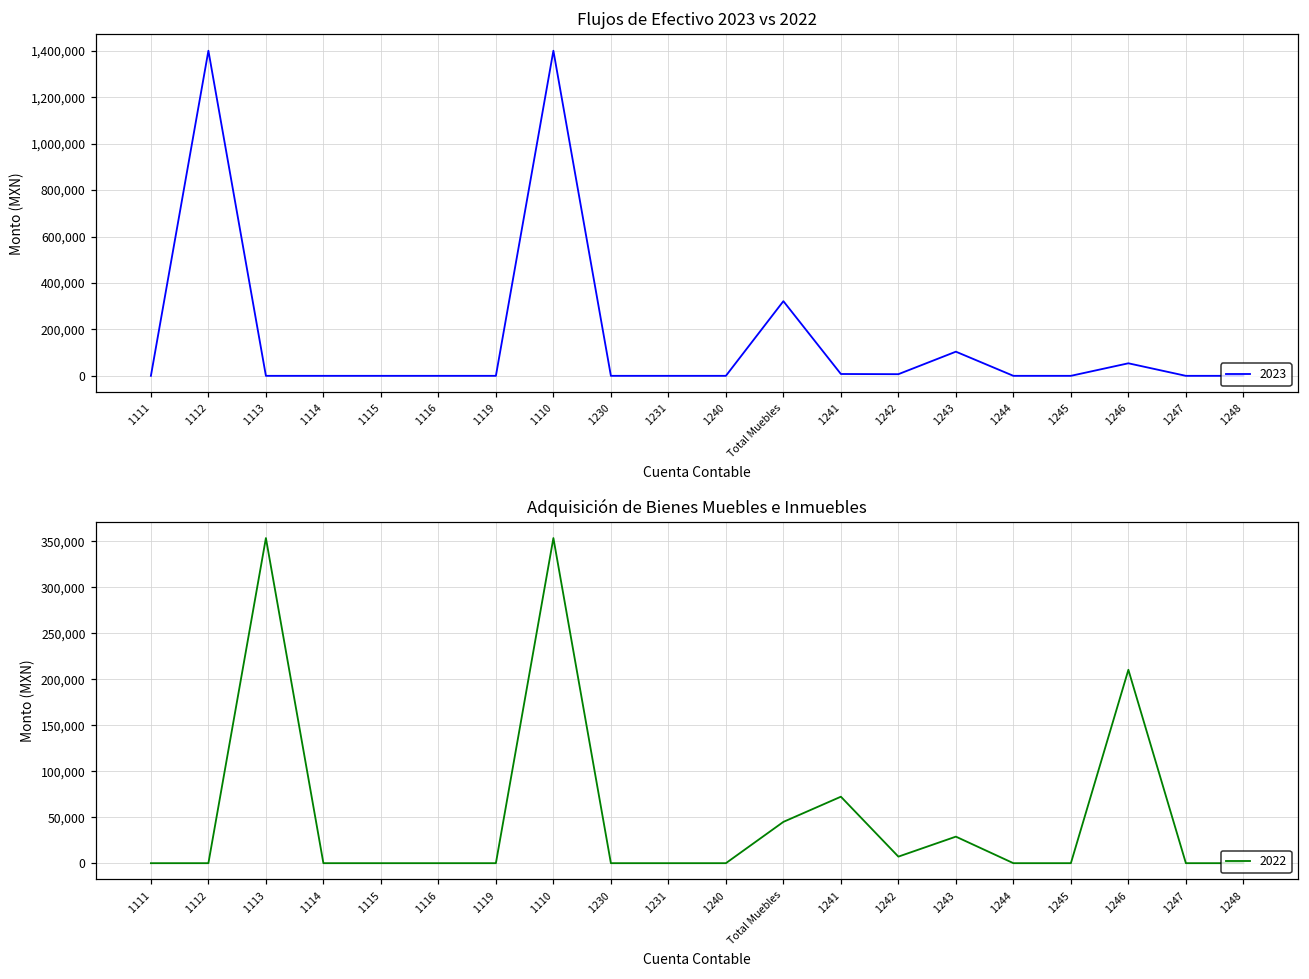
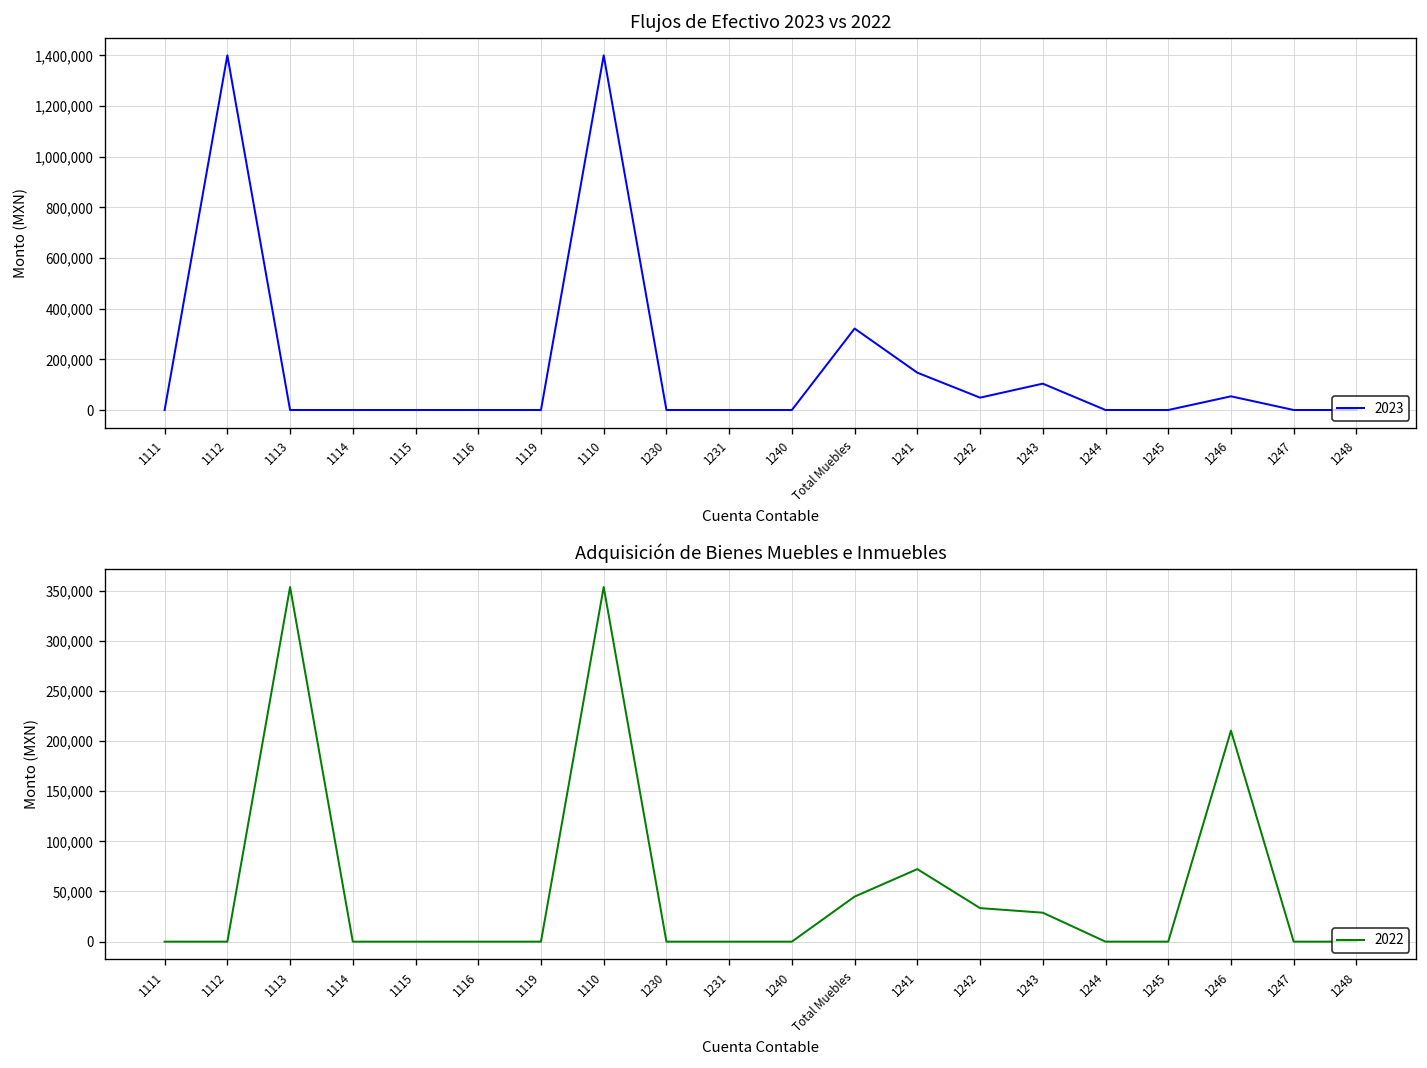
Flujos de Efectivo 2023 vs 2022, 1241: 10,000 -> 150,000
Flujos de Efectivo 2023 vs 2022, 1242: 10,000 -> 50,000
Adquisición de Bienes Muebles e Inmuebles, 1242: 10,000 -> 30,000
